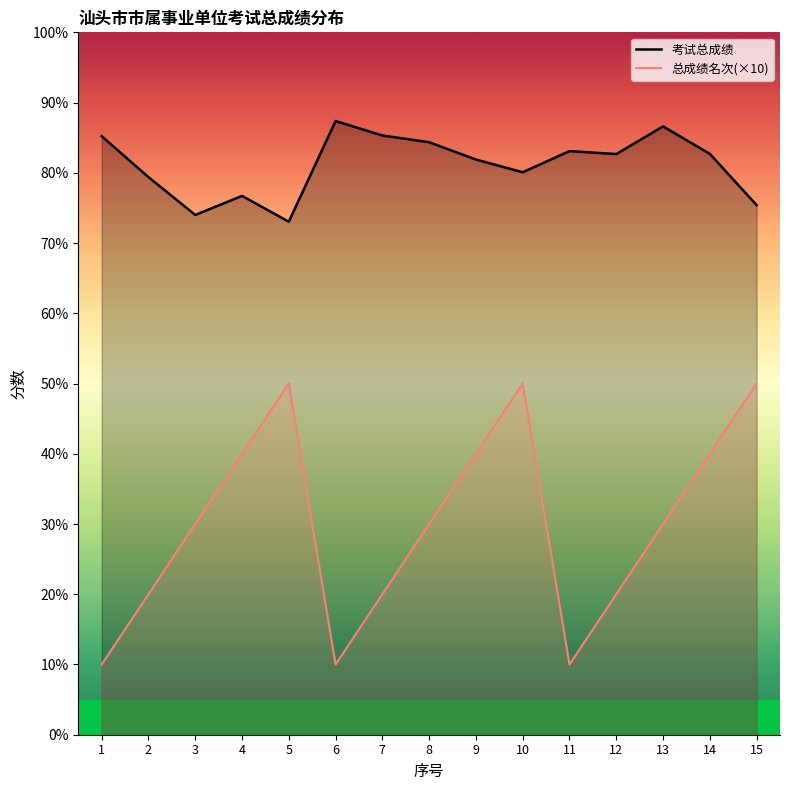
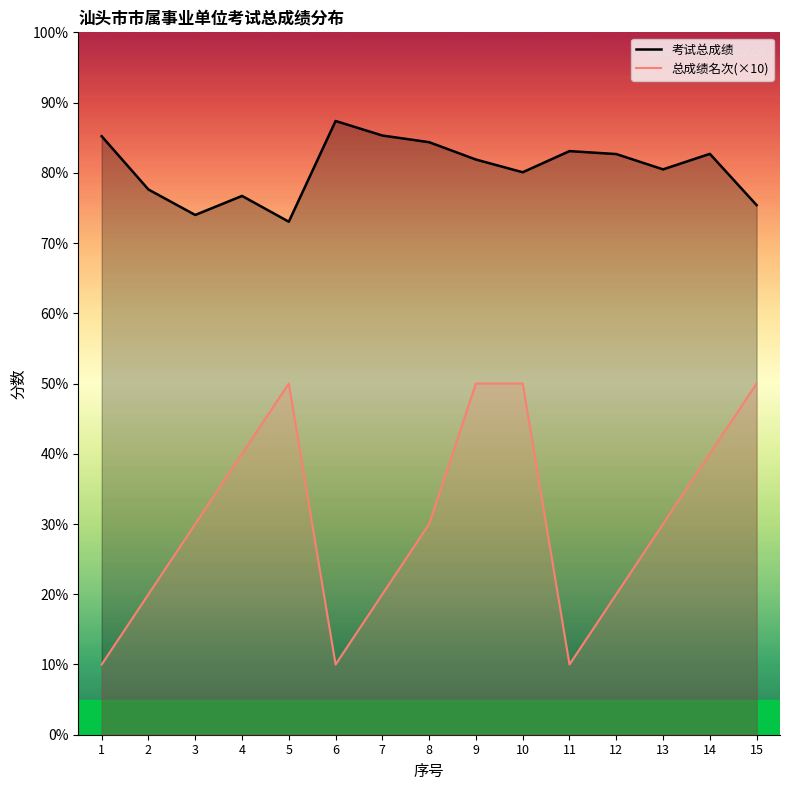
考试总成绩, 2: 79% -> 78%
总成绩名次(×10), 9: 40% -> 50%
考试总成绩, 13: 87% -> 80%
